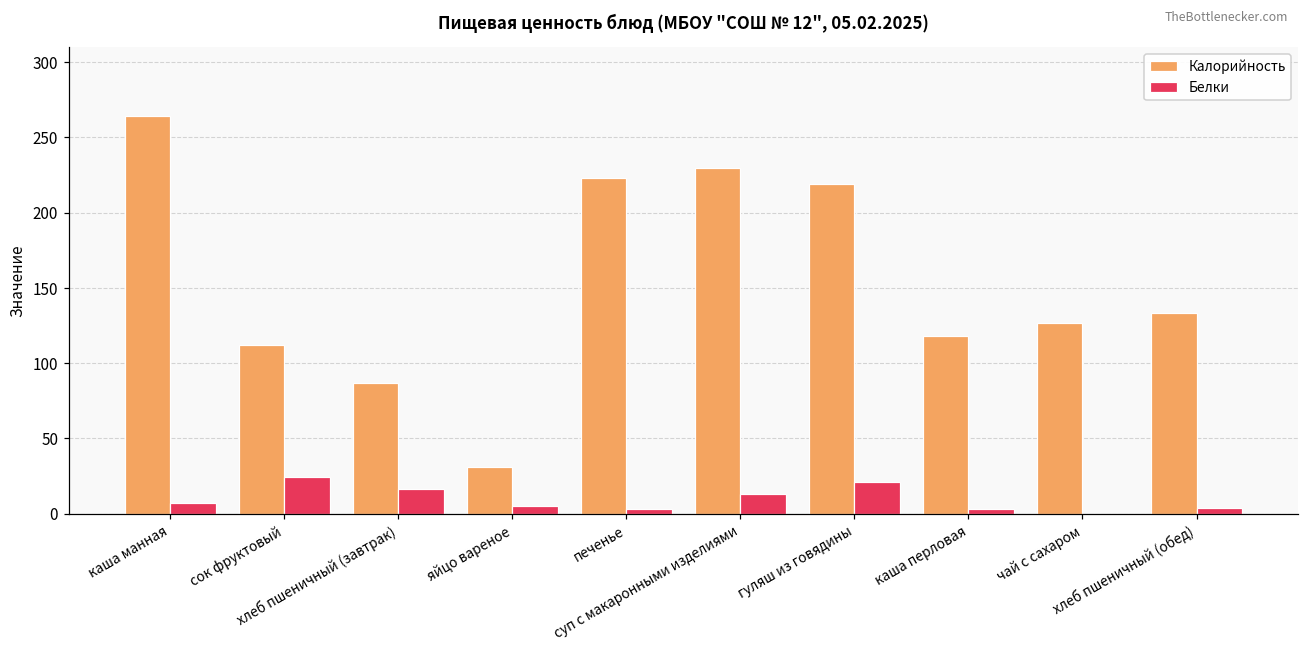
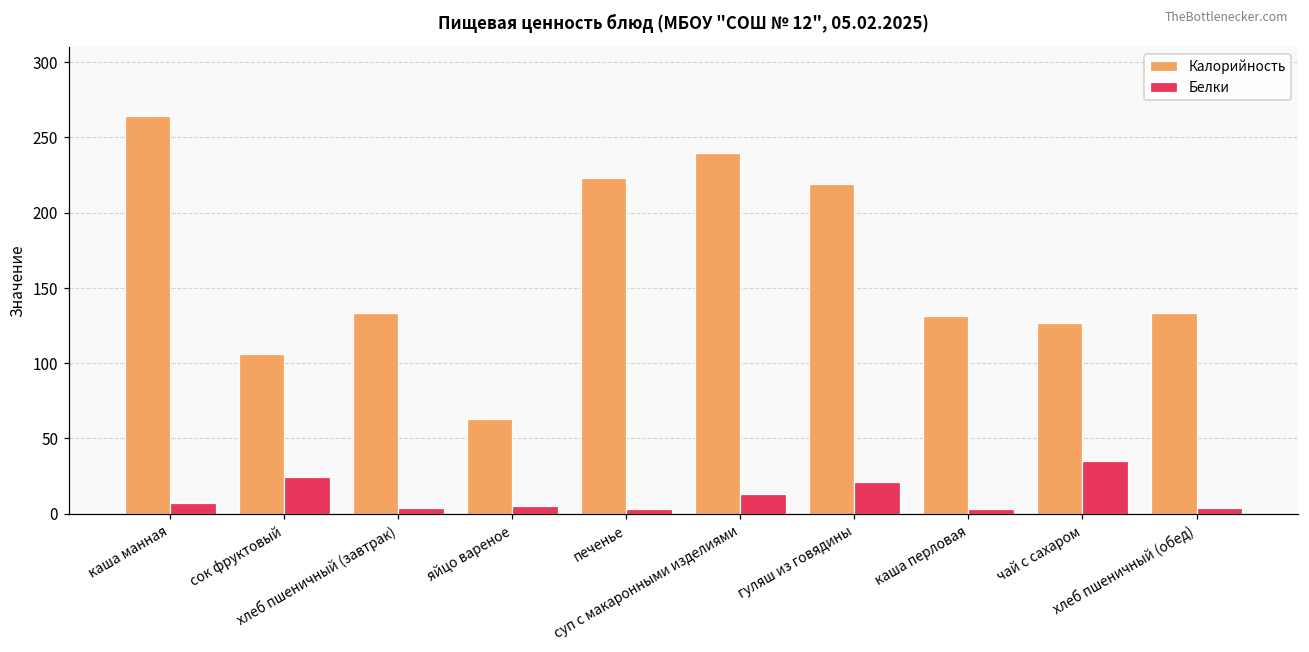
Калорийность, сок фруктовый: 112 -> 106
Калорийность, хлеб пшеничный (завтрак): 87 -> 133
Белки, хлеб пшеничный (завтрак): 16 -> 4
Калорийность, яйцо вареное: 31 -> 63
Калорийность, суп с макаронными изделиями: 230 -> 240
Калорийность, каша перловая: 118 -> 131
Белки, чай с сахаром: 0 -> 35
